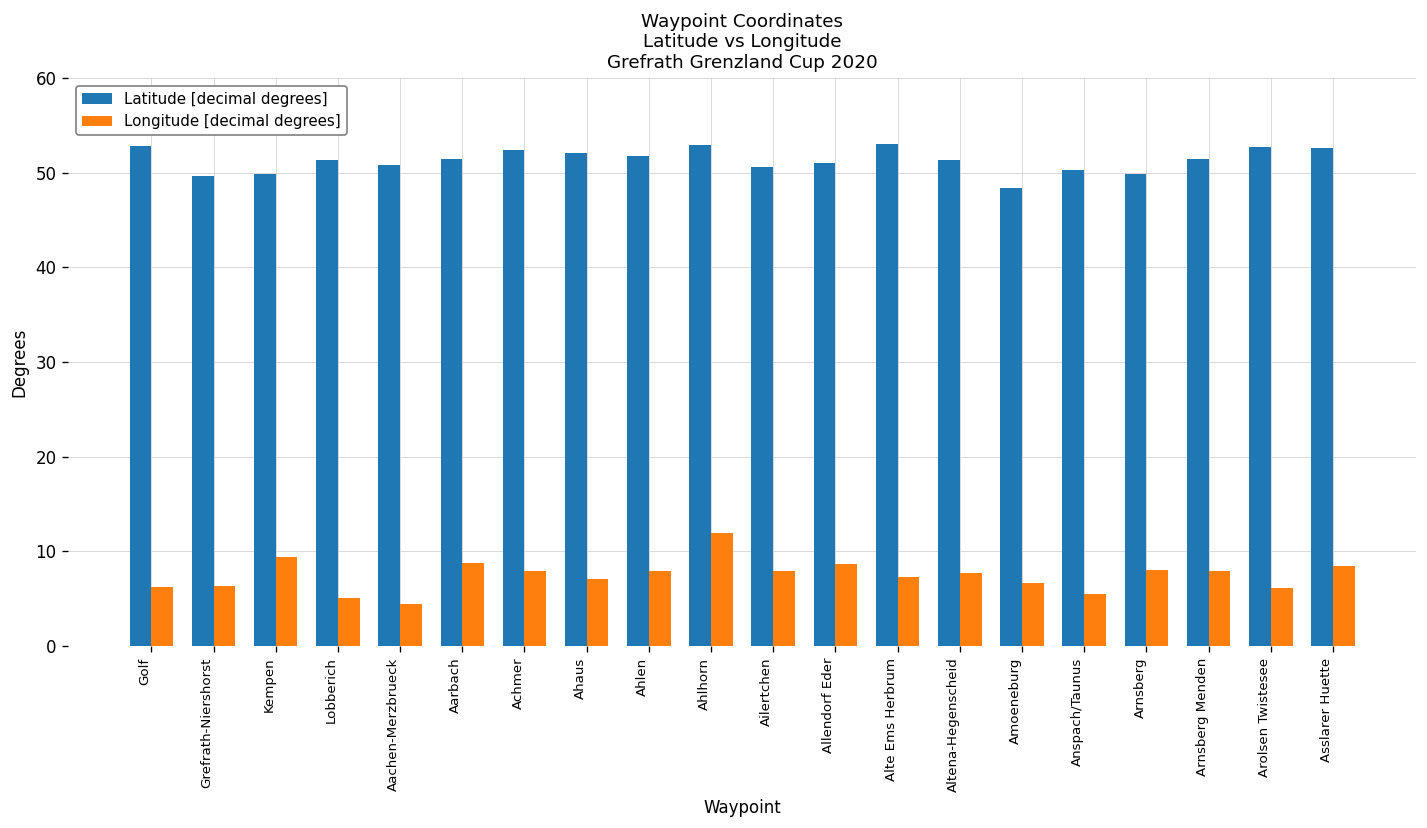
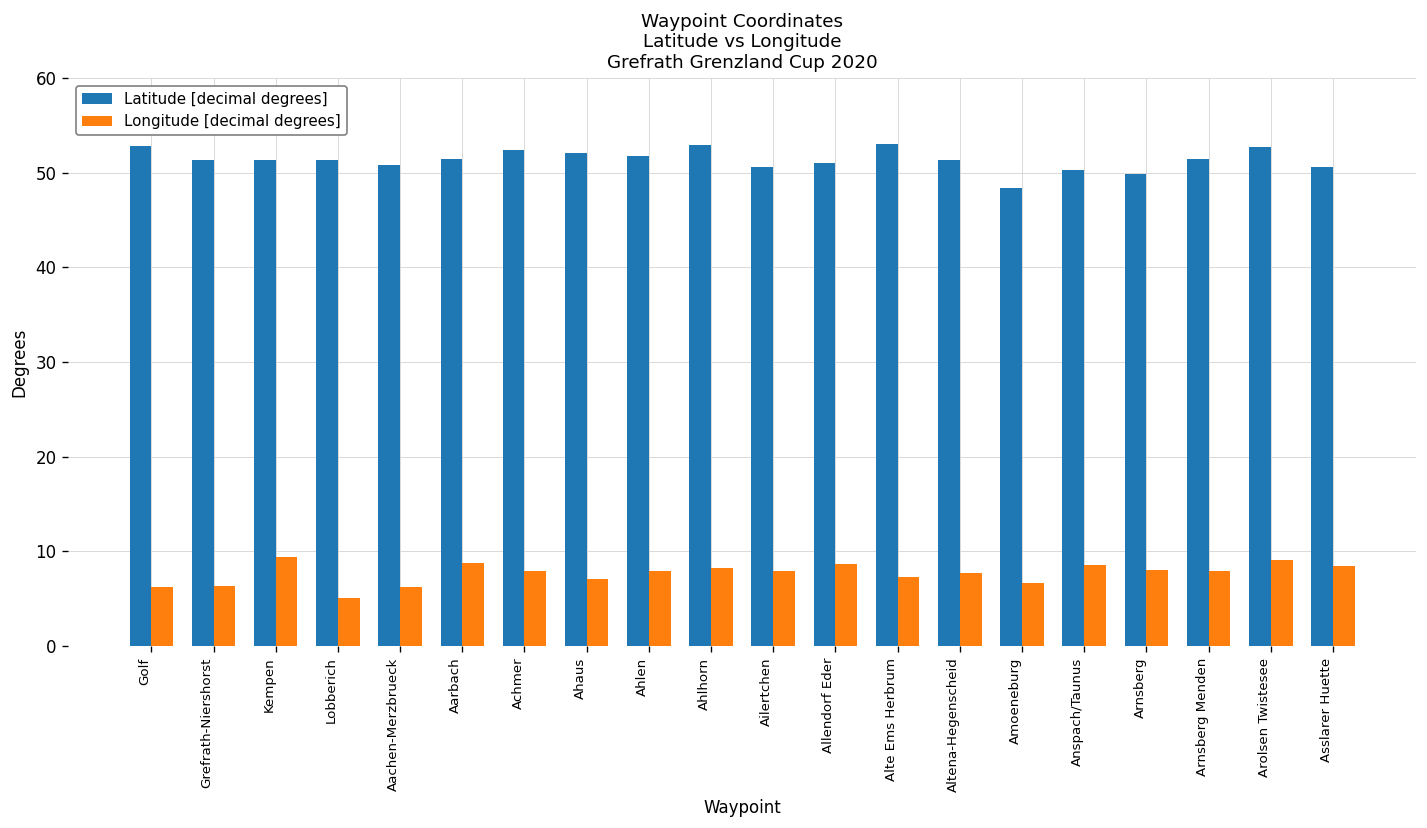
Latitude [decimal degrees], Grefrath-Niershorst: 50 -> 51
Latitude [decimal degrees], Kempen: 50 -> 51
Longitude [decimal degrees], Aachen-Merzbrueck: 4 -> 6
Longitude [decimal degrees], Ahlhorn: 12 -> 8
Longitude [decimal degrees], Anspach/Taunus: 6 -> 9
Longitude [decimal degrees], Arolsen Twistesee: 6 -> 9
Latitude [decimal degrees], Asslarer Huette: 53 -> 51
